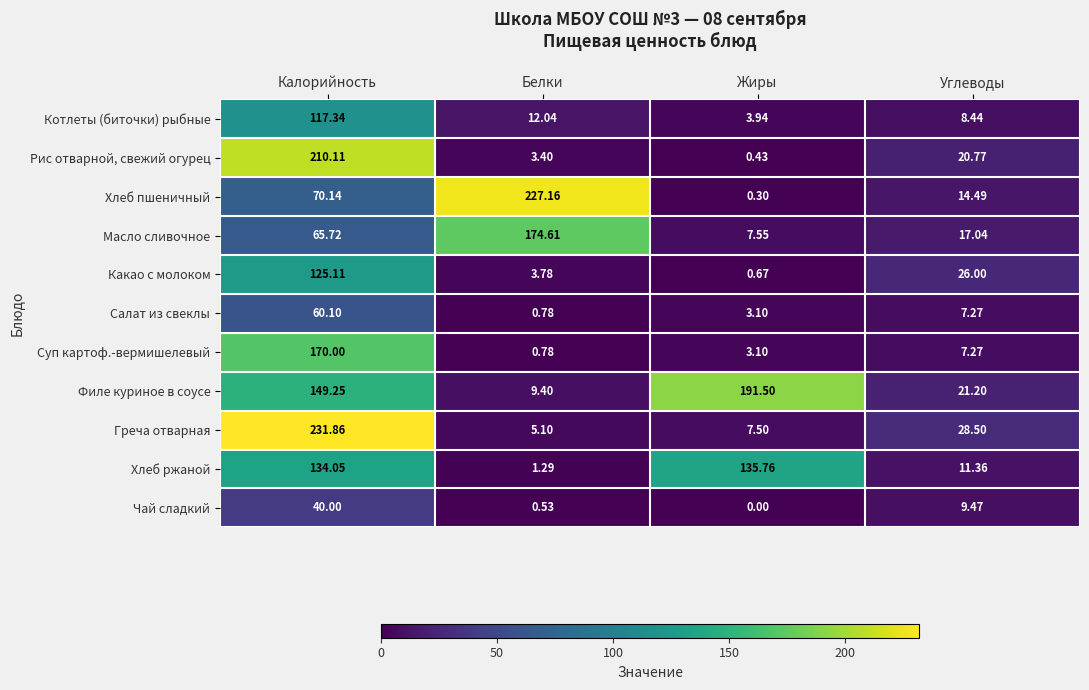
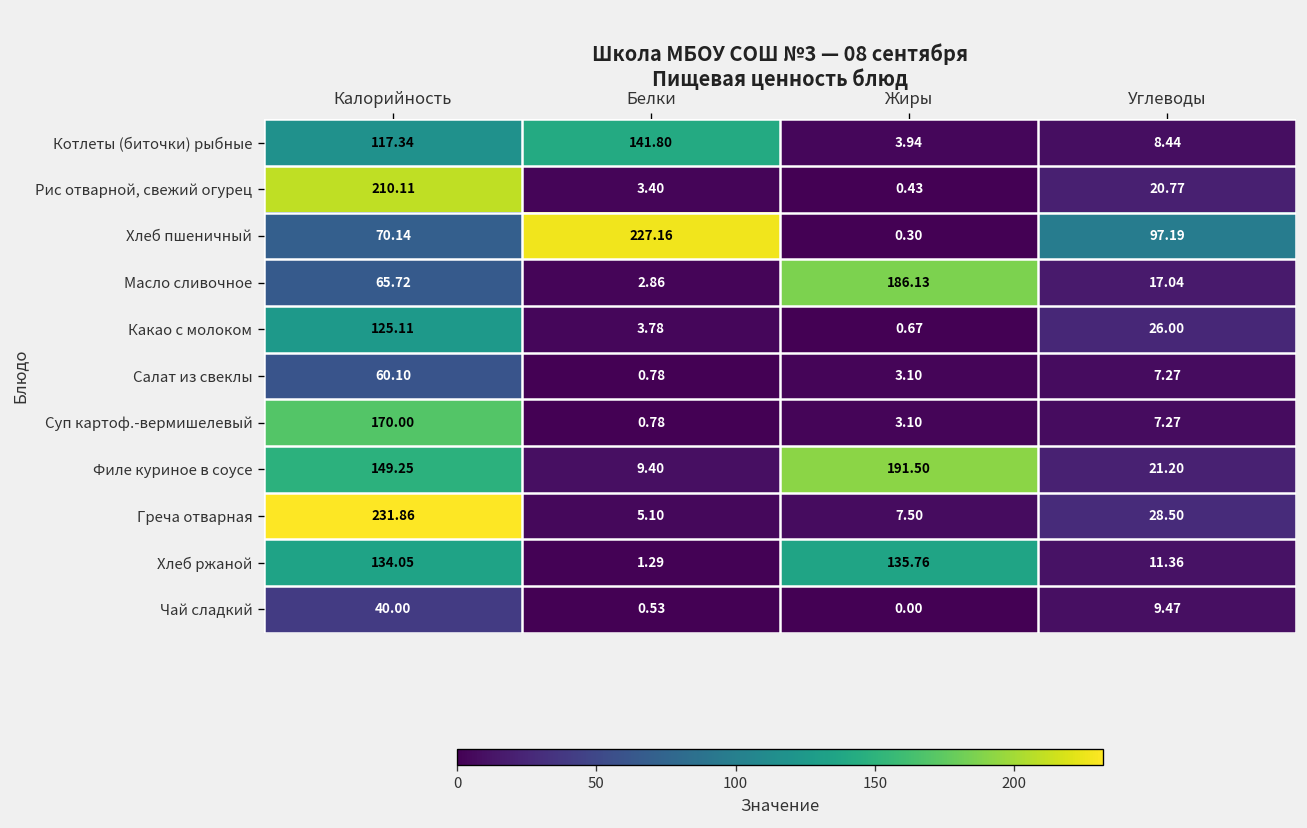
Котлеты (биточки) рыбные, Белки: 12.04 -> 141.80
Хлеб пшеничный, Углеводы: 14.49 -> 97.19
Масло сливочное, Белки: 174.61 -> 2.86
Масло сливочное, Жиры: 7.55 -> 186.13
